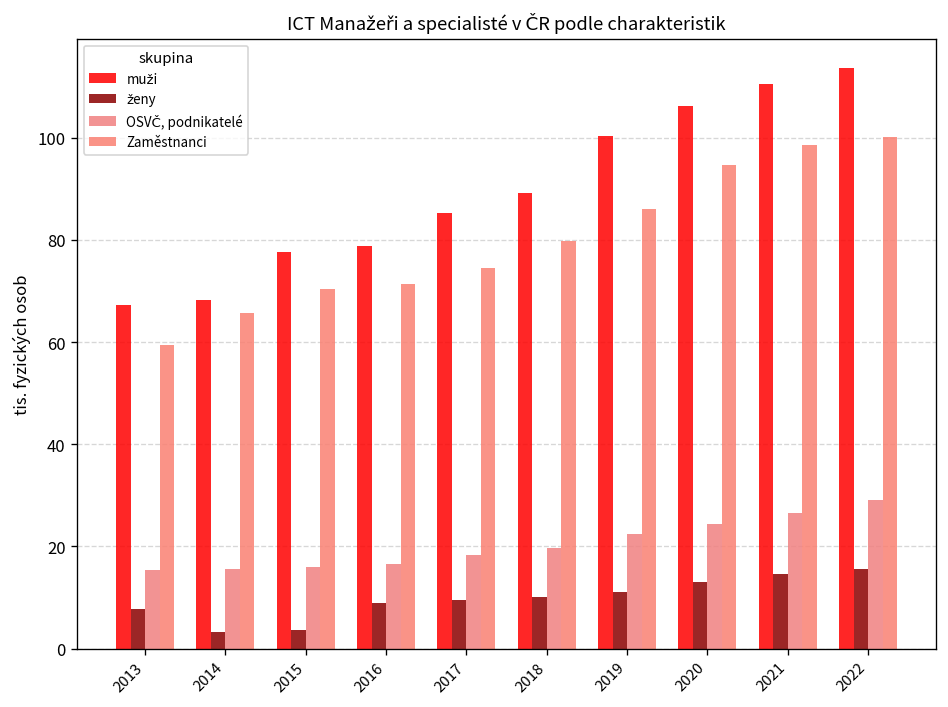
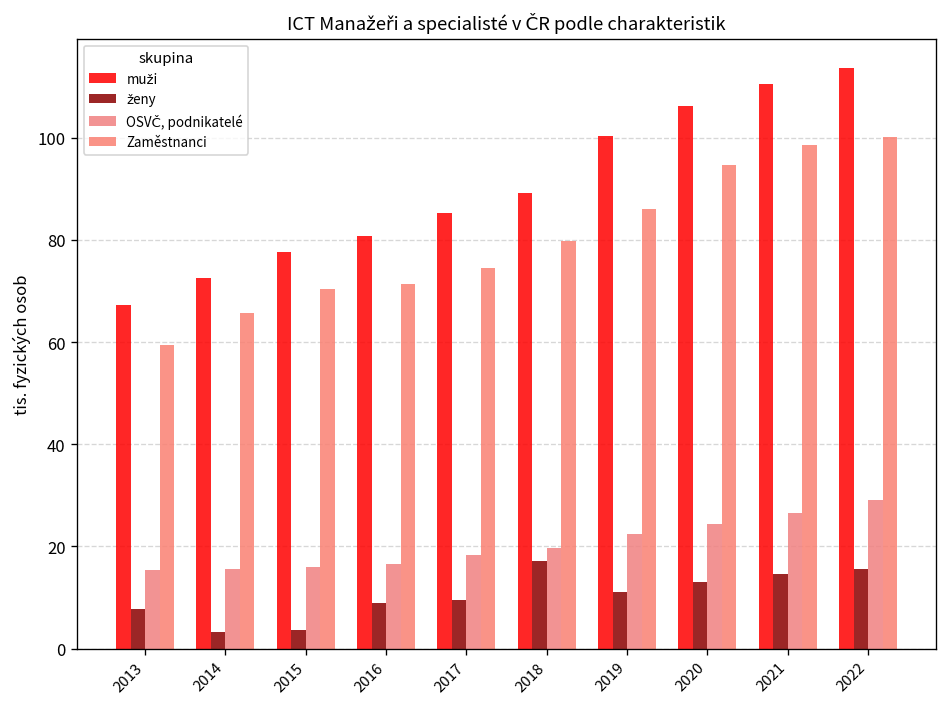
muži, 2014: 68 -> 73
muži, 2016: 79 -> 81
ženy, 2018: 10 -> 17
